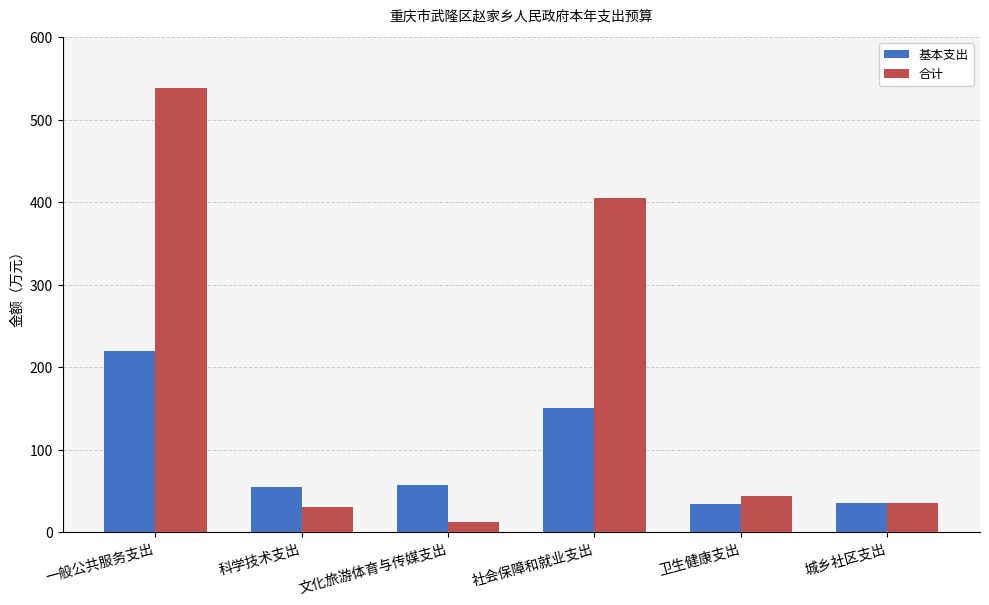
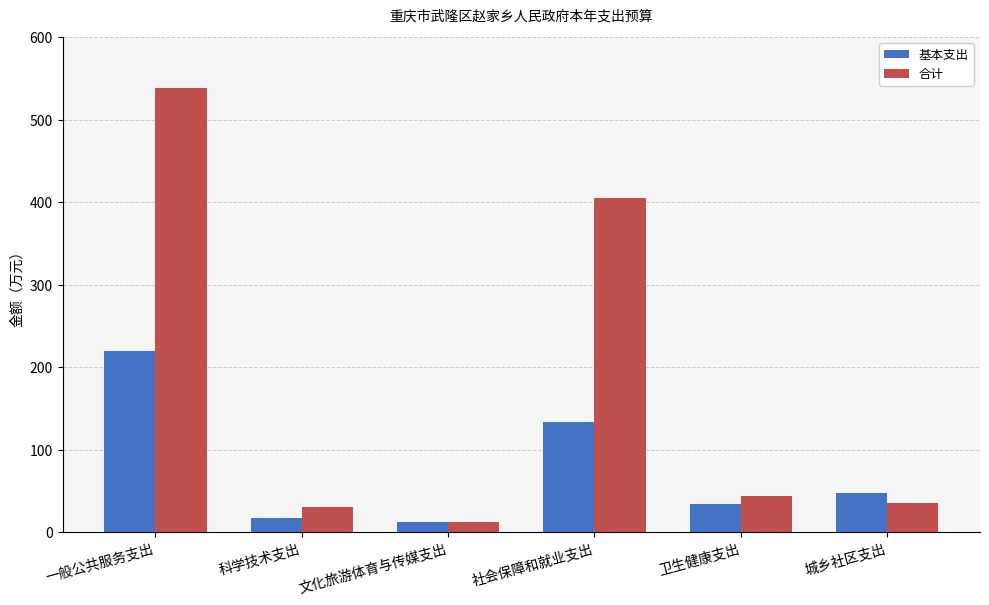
基本支出, 科学技术支出: 60 -> 20
基本支出, 文化旅游体育与传媒支出: 60 -> 10
基本支出, 社会保障和就业支出: 150 -> 130
基本支出, 城乡社区支出: 40 -> 50
